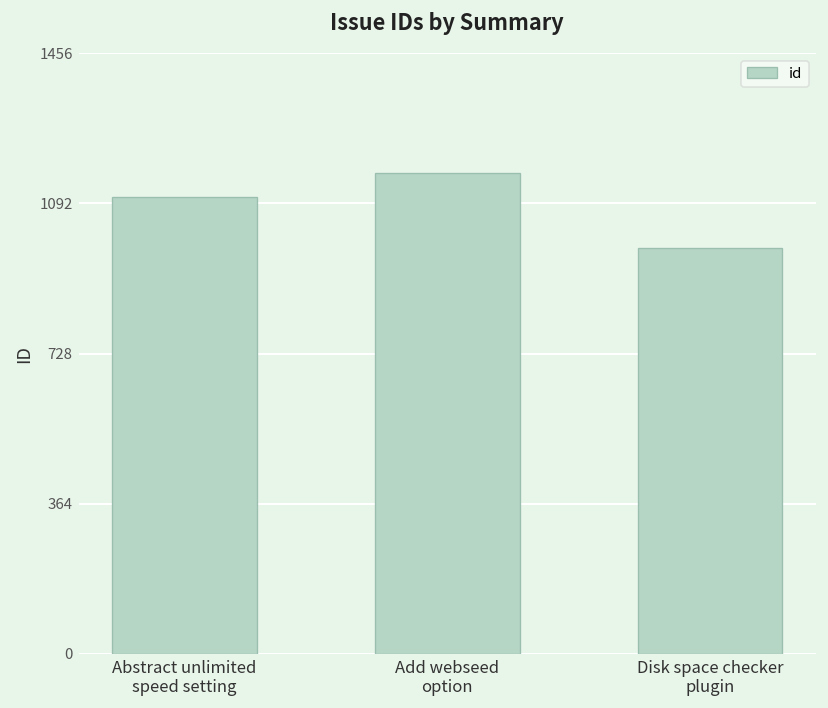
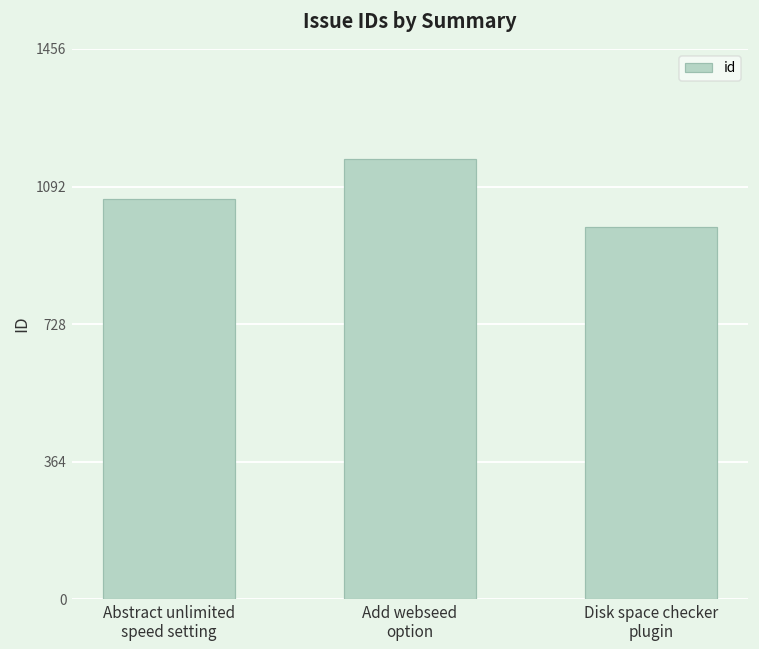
Abstract unlimited speed setting: 1110 -> 1060
